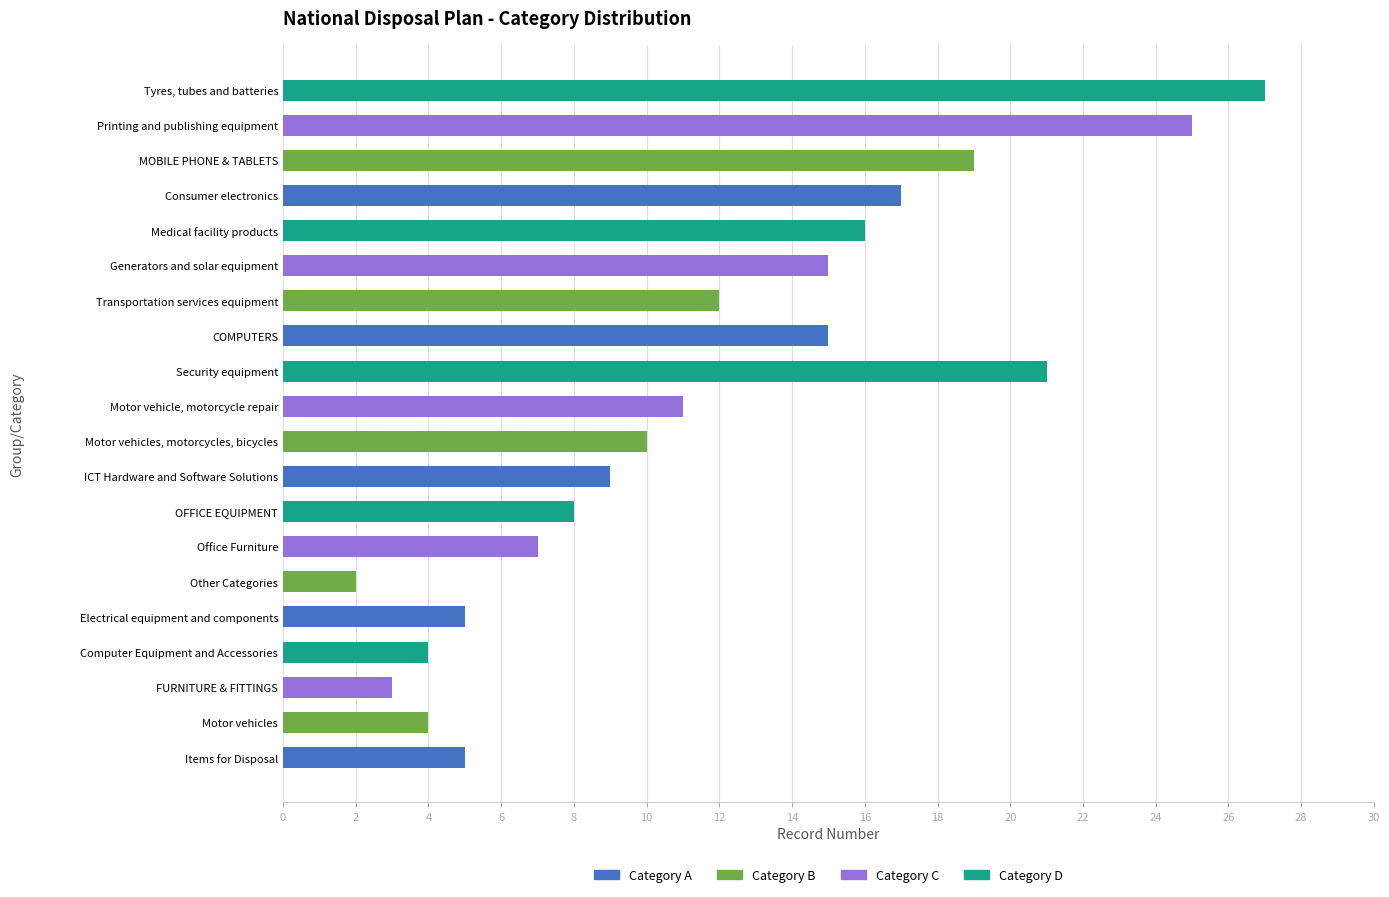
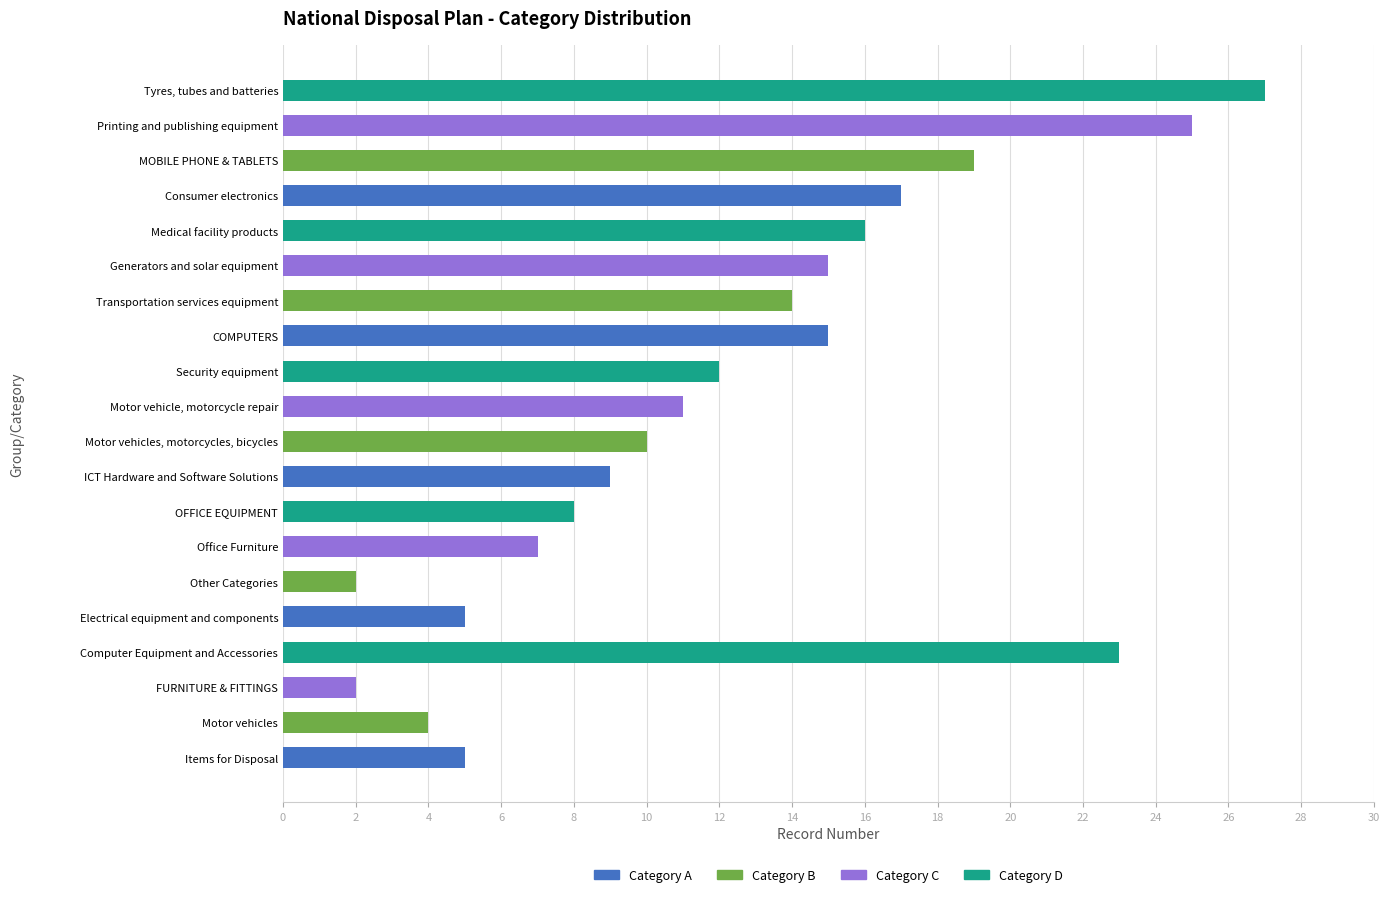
Transportation services equipment: 12 -> 14
Security equipment: 21 -> 12
Computer Equipment and Accessories: 4 -> 23
FURNITURE & FITTINGS: 3 -> 2
